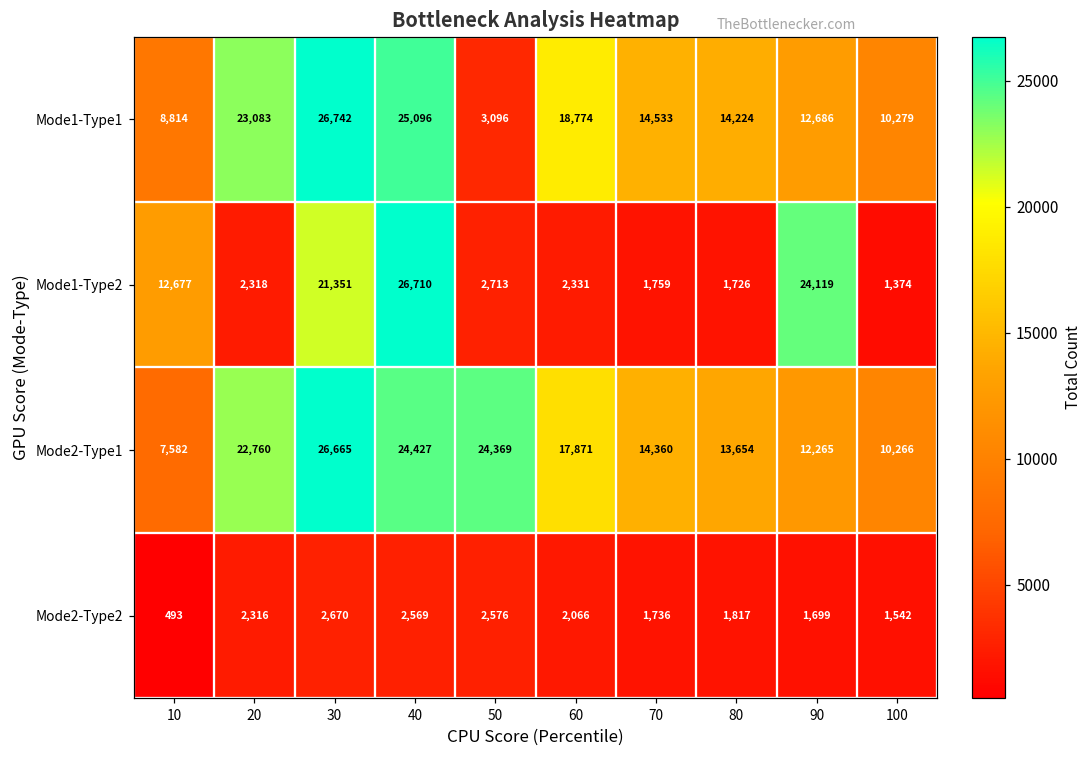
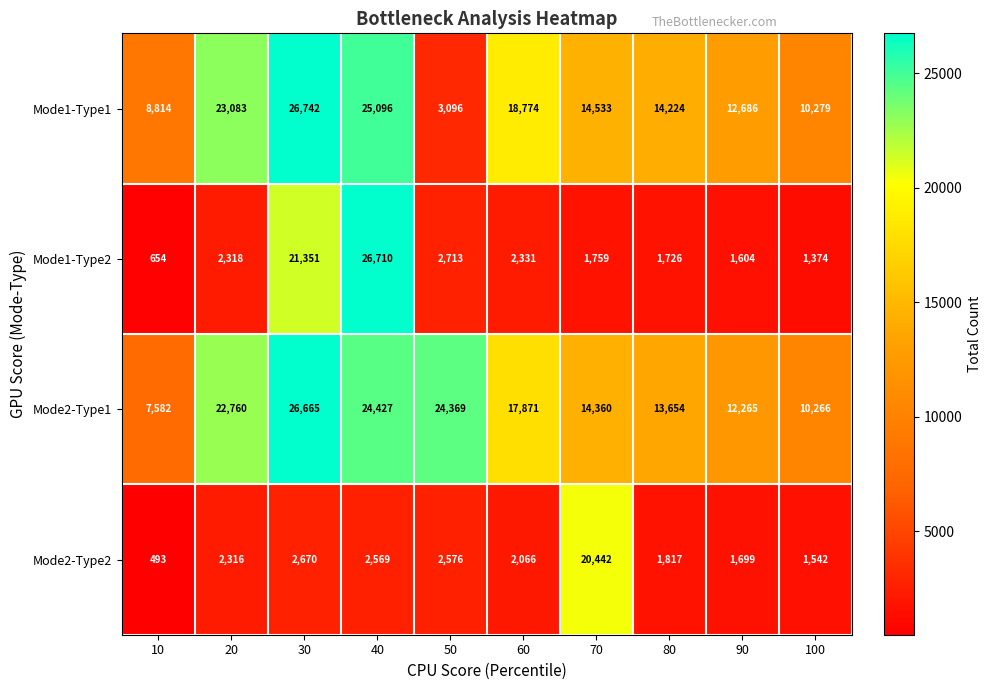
Mode1-Type2, 10: 12,677 -> 654
Mode1-Type2, 90: 24,119 -> 1,604
Mode2-Type2, 70: 1,736 -> 20,442
